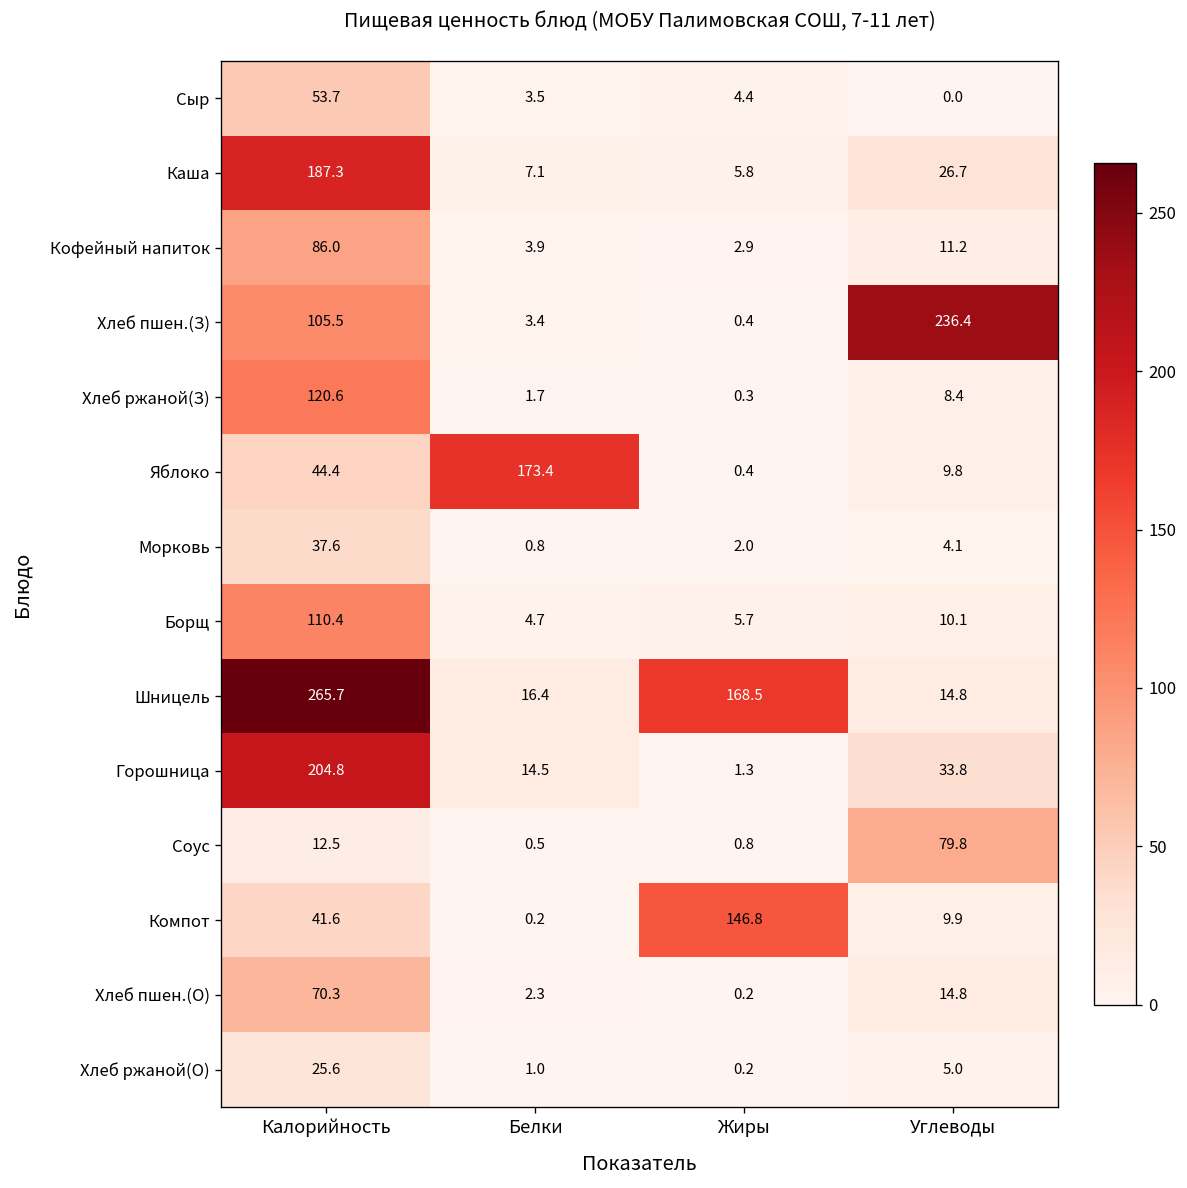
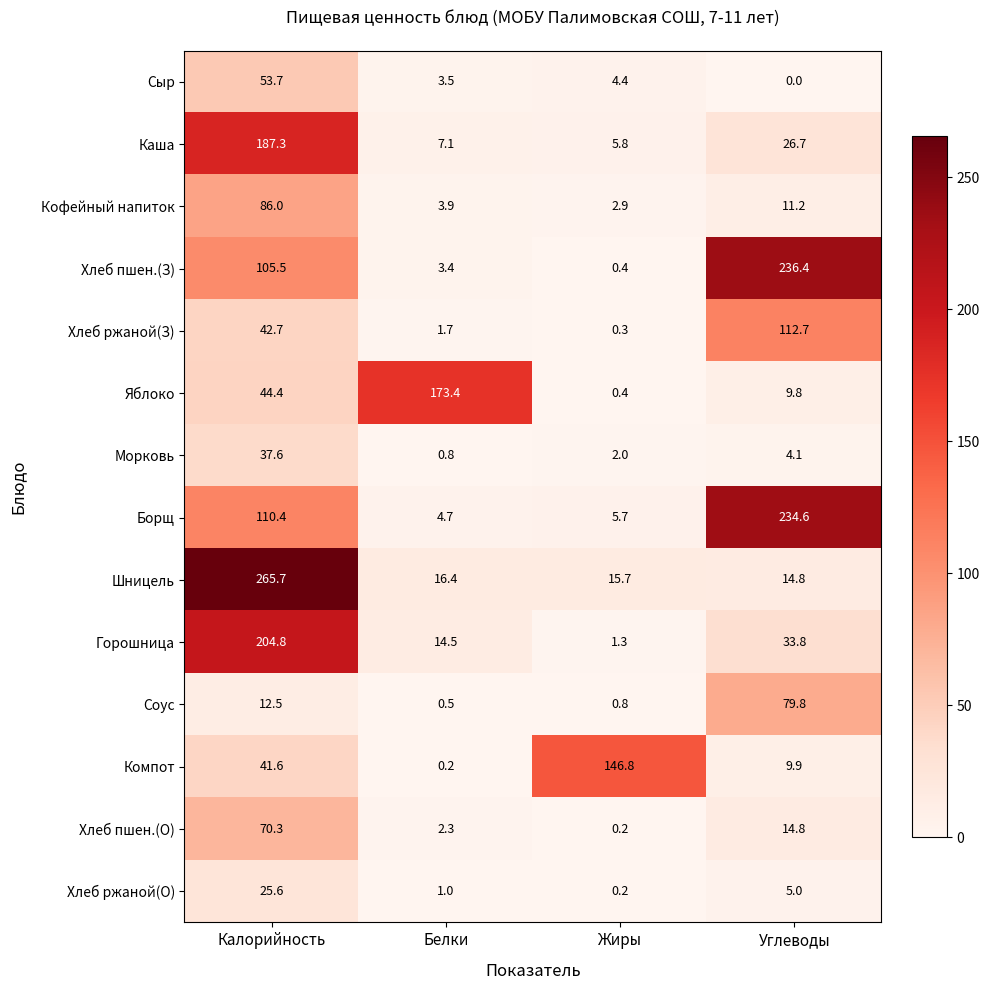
Хлеб ржаной(З), Калорийность: 120.6 -> 42.7
Хлеб ржаной(З), Углеводы: 8.4 -> 112.7
Борщ, Углеводы: 10.1 -> 234.6
Шницель, Жиры: 168.5 -> 15.7
